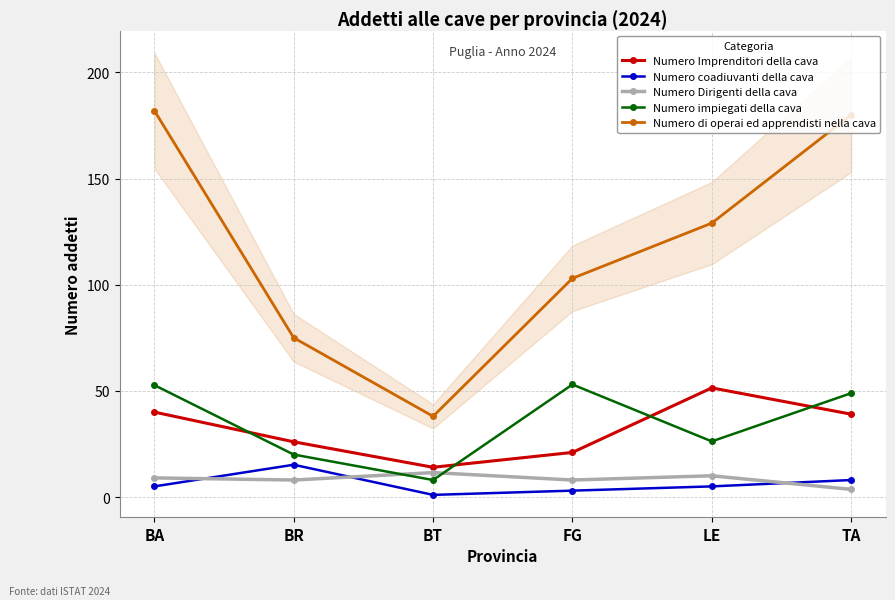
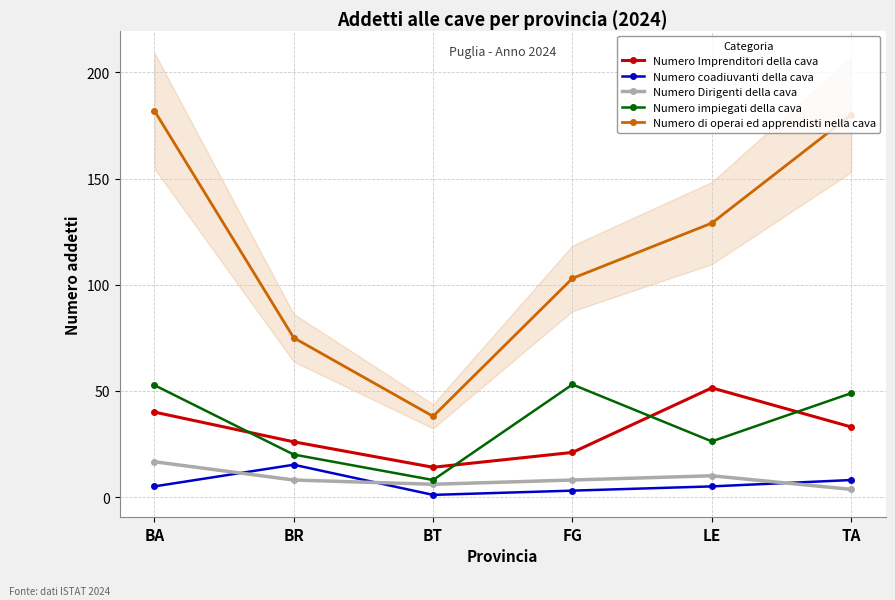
Numero Dirigenti della cava, BA: 9 -> 17
Numero Dirigenti della cava, BT: 12 -> 6
Numero Imprenditori della cava, TA: 39 -> 33
